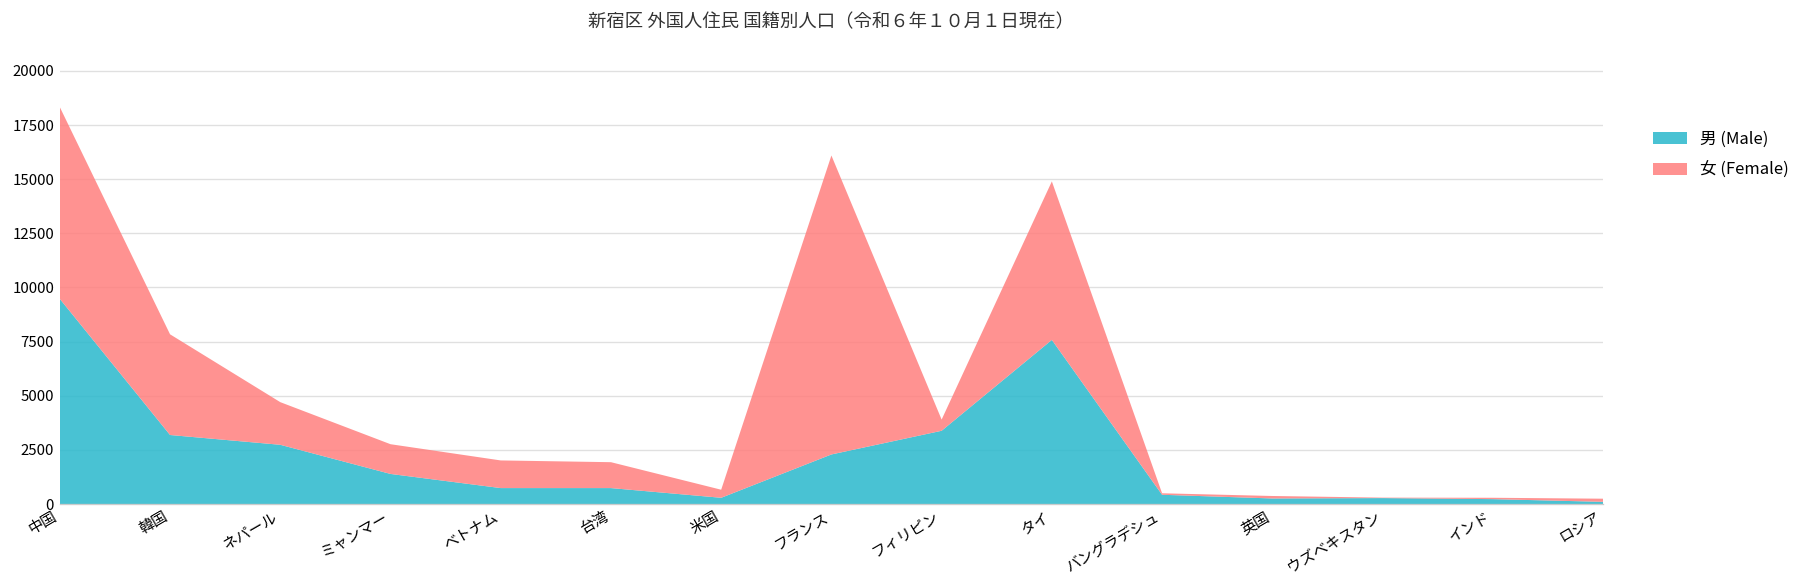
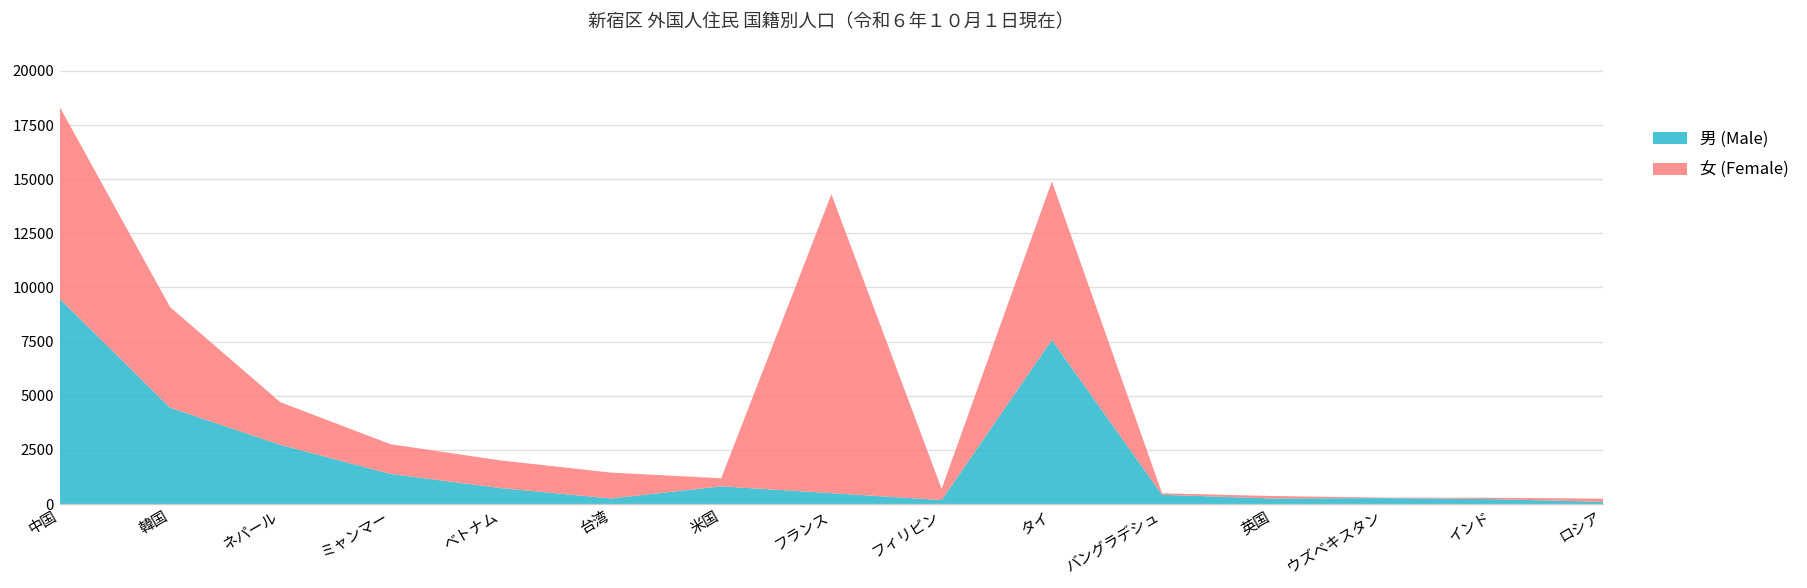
男 (Male), 韓国: 3200 -> 4500
男 (Male), 台湾: 700 -> 300
男 (Male), 米国: 300 -> 800
男 (Male), フランス: 2300 -> 500
男 (Male), フィリピン: 3400 -> 200
